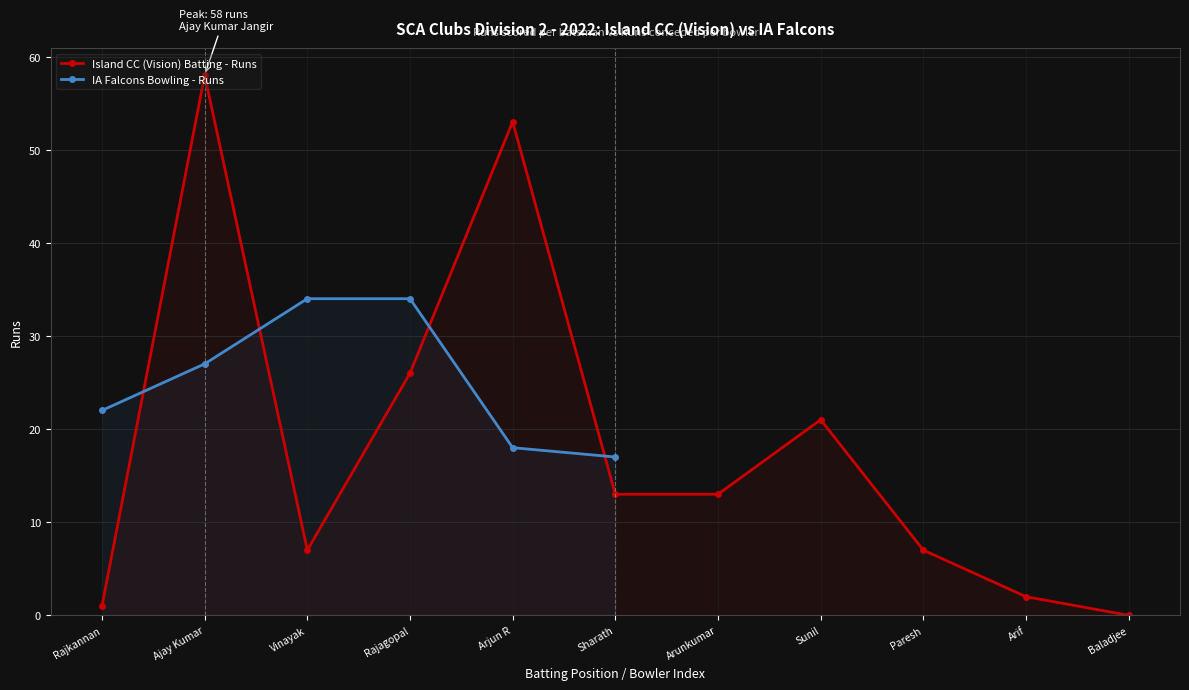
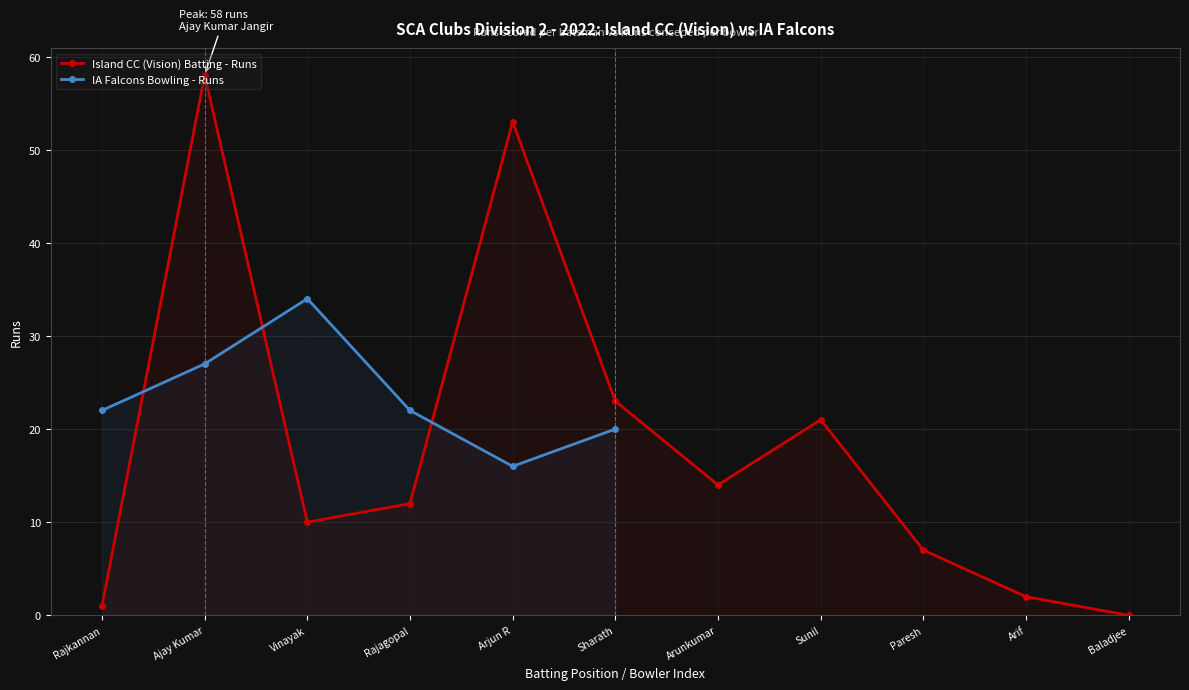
Island CC (Vision) Batting - Runs, Vinayak: 7 -> 10
Island CC (Vision) Batting - Runs, Rajagopal: 26 -> 12
IA Falcons Bowling - Runs, Rajagopal: 34 -> 22
IA Falcons Bowling - Runs, Arjun R: 18 -> 16
Island CC (Vision) Batting - Runs, Sharath: 13 -> 23
IA Falcons Bowling - Runs, Sharath: 17 -> 20
Island CC (Vision) Batting - Runs, Arunkumar: 13 -> 14
